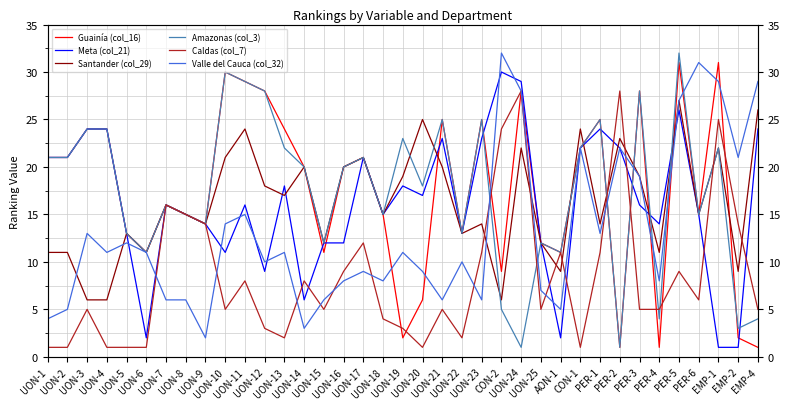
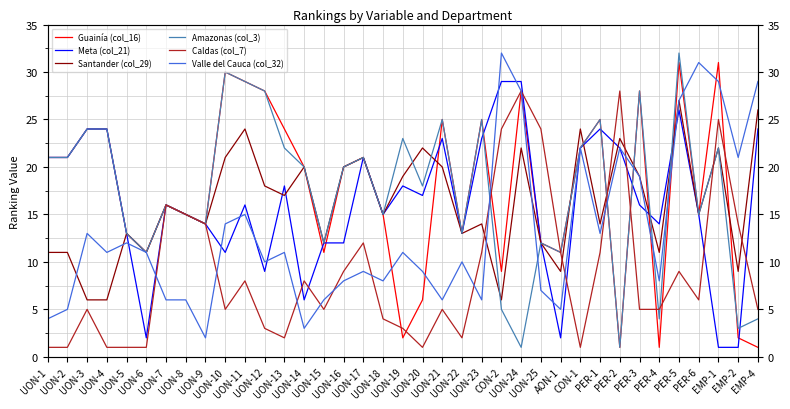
Santander (col_29), UON-20: 25 -> 22
Meta (col_21), CON-2: 30 -> 29
Caldas (col_7), UON-25: 5 -> 24
